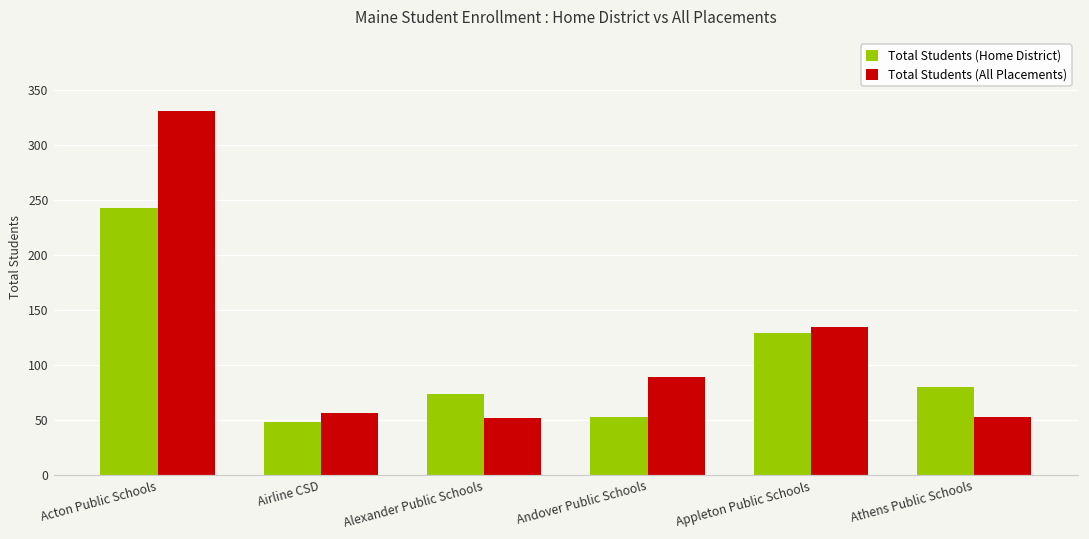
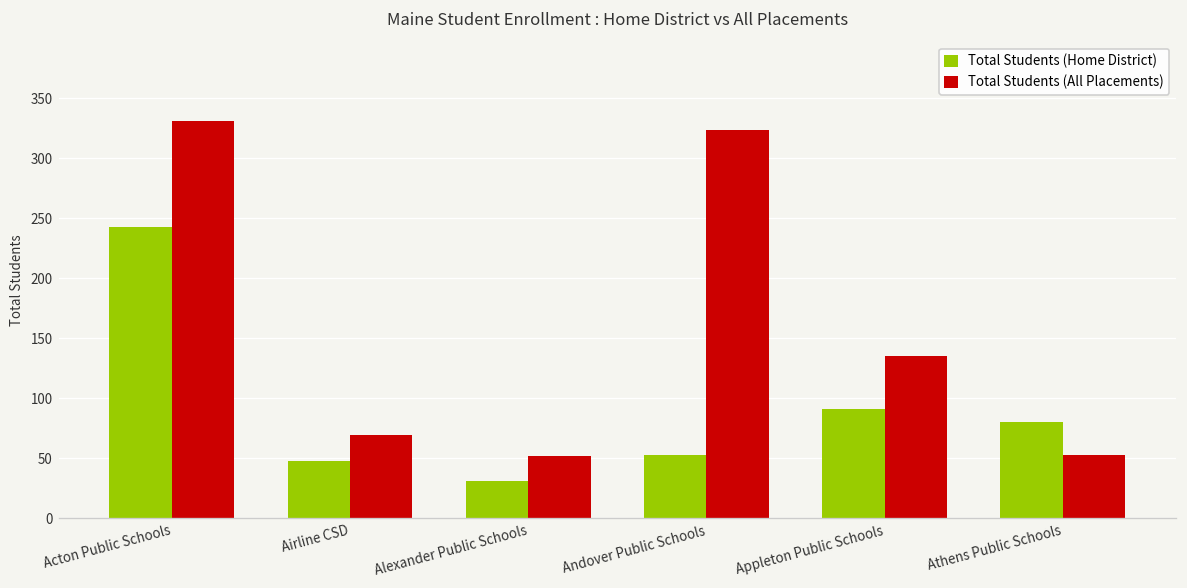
Total Students (All Placements), Airline CSD: 60 -> 70
Total Students (Home District), Alexander Public Schools: 70 -> 30
Total Students (All Placements), Andover Public Schools: 90 -> 320
Total Students (Home District), Appleton Public Schools: 130 -> 90
